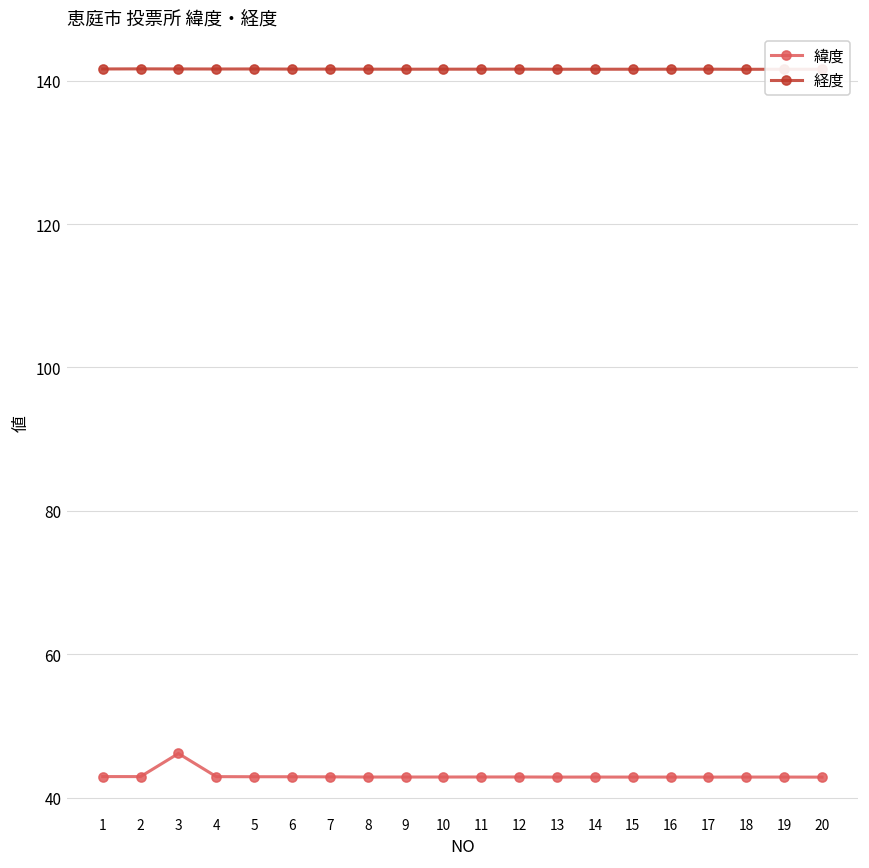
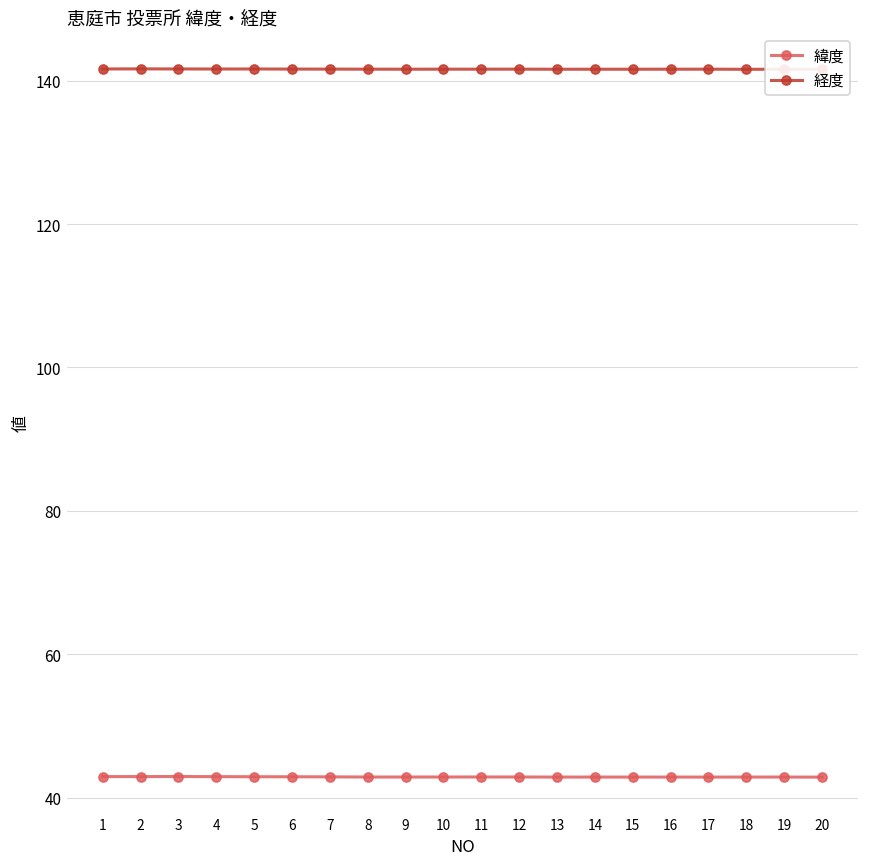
緯度, 3: 46 -> 43
